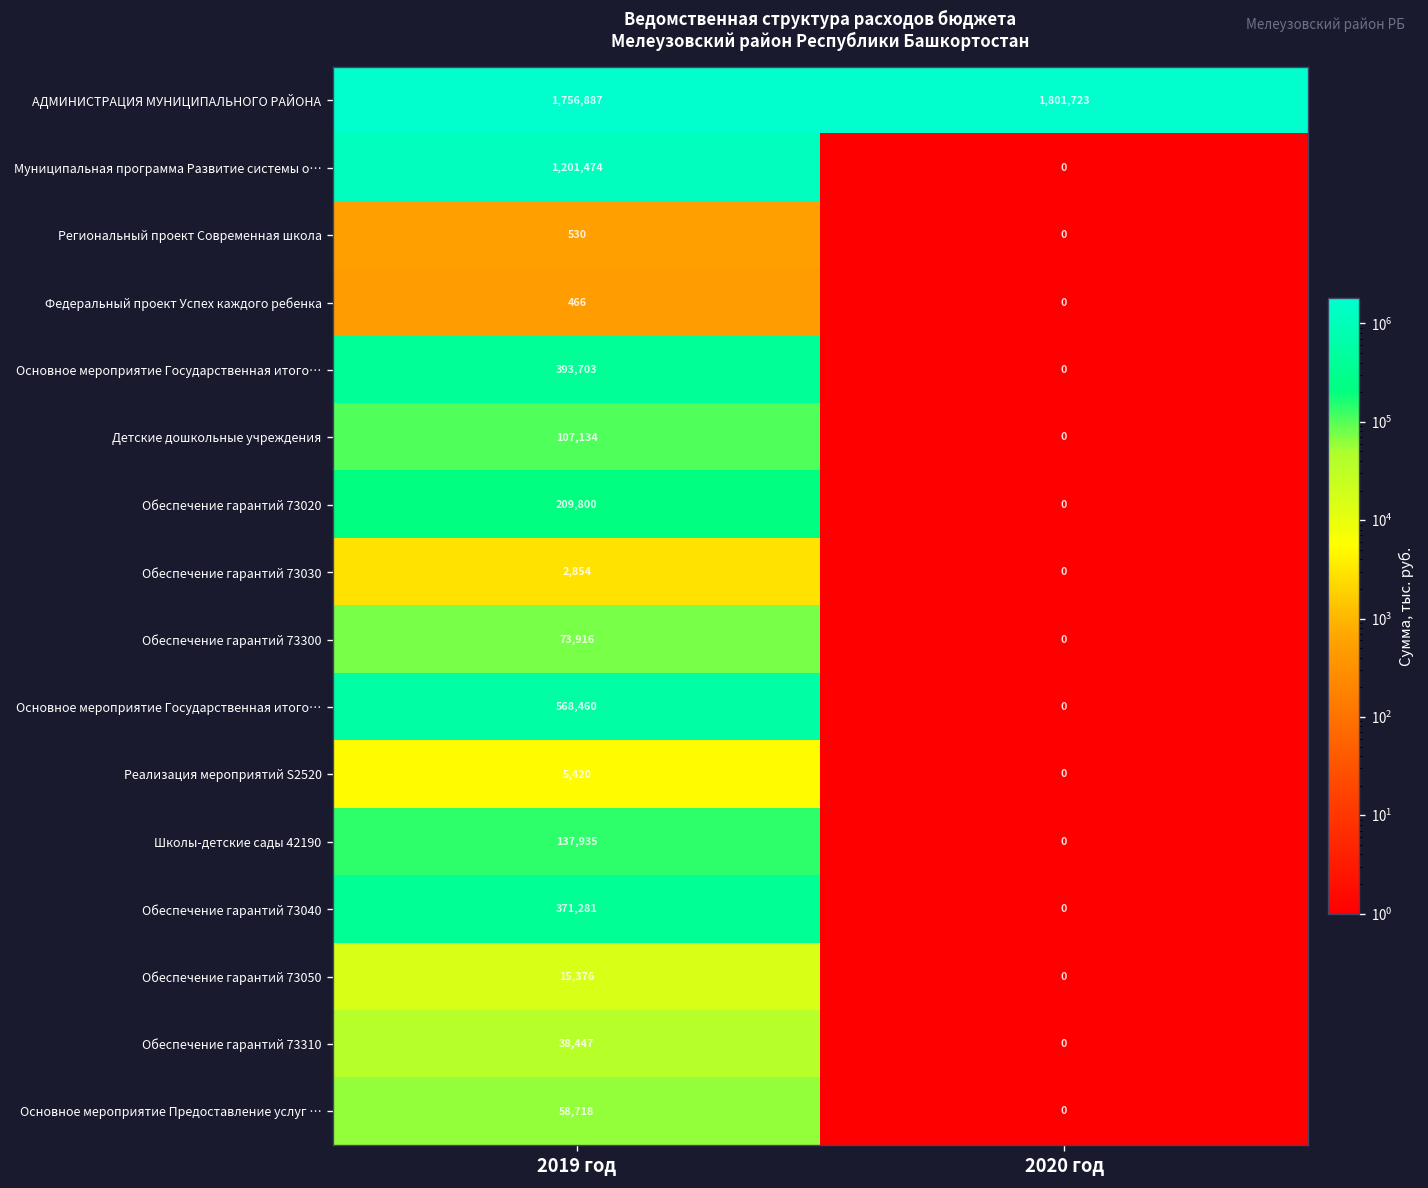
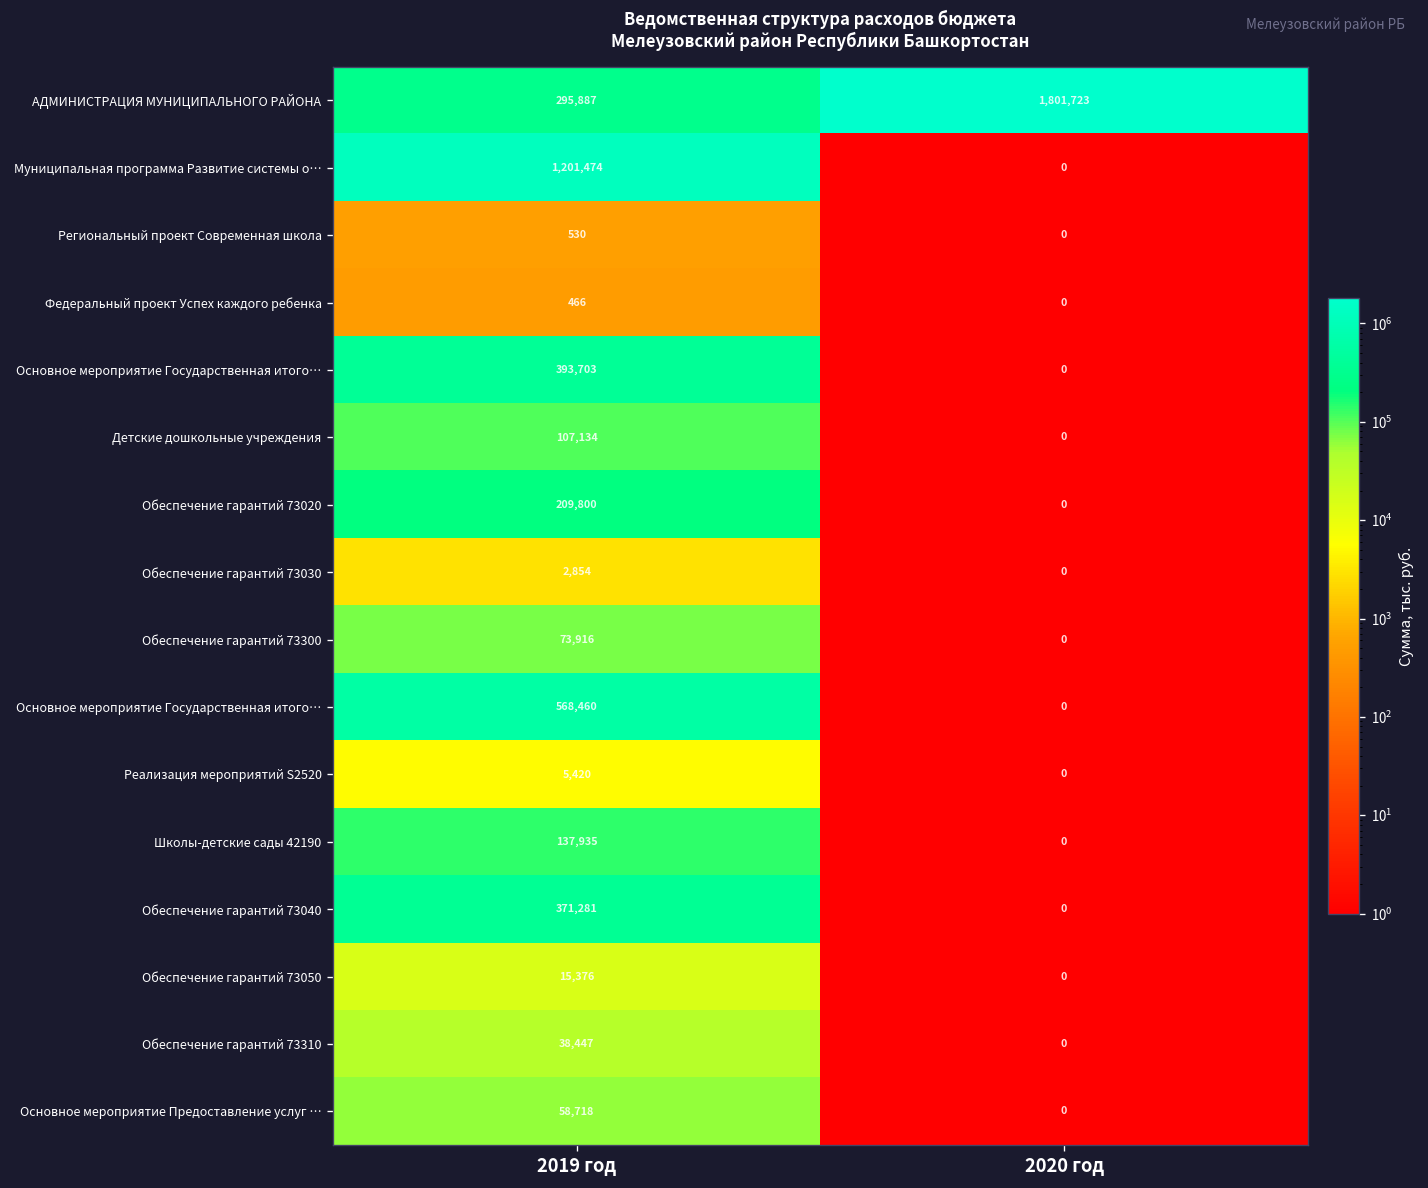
АДМИНИСТРАЦИЯ МУНИЦИПАЛЬНОГО РАЙОНА, 2019 год: 1,756,887 -> 295,887
